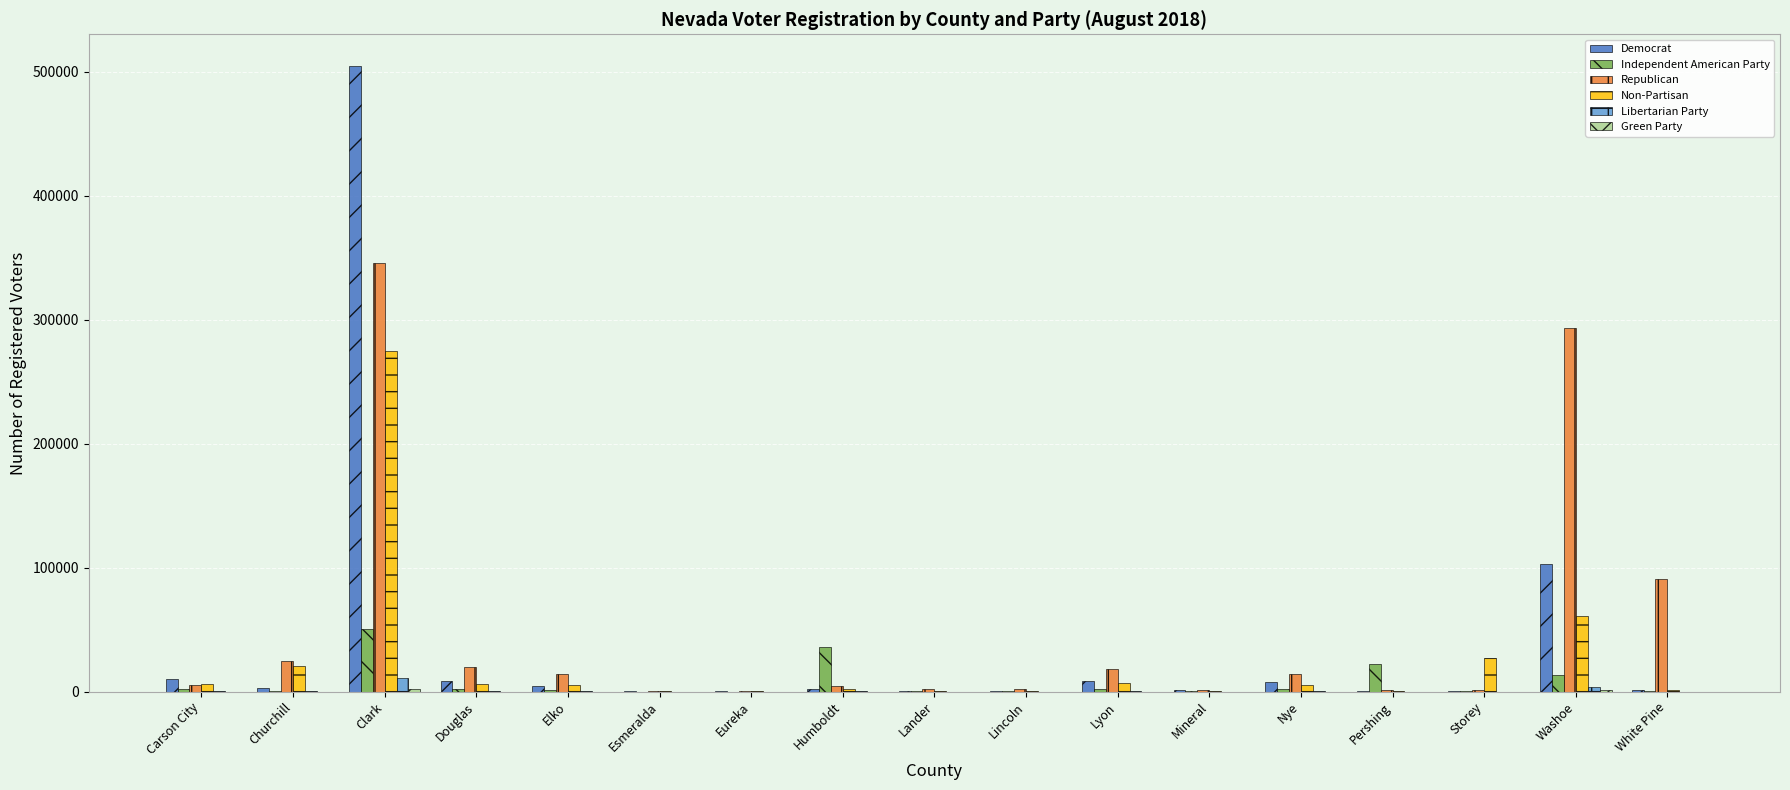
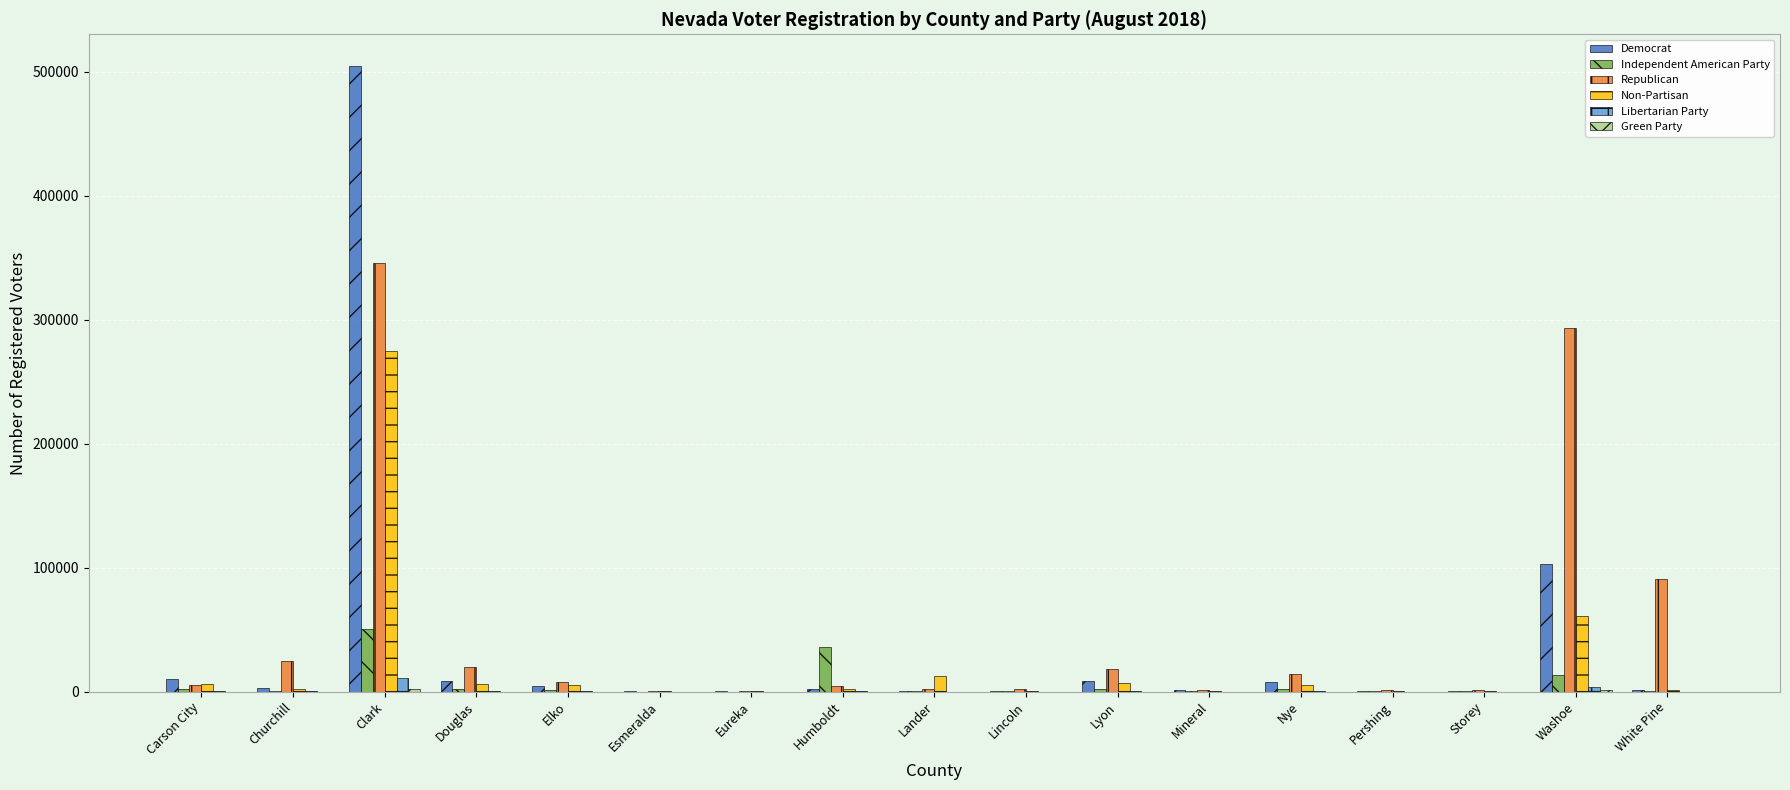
Non-Partisan, Churchill: 21000 -> 2000
Republican, Elko: 14000 -> 7000
Non-Partisan, Lander: 1000 -> 12000
Independent American Party, Pershing: 23000 -> 0
Non-Partisan, Storey: 27000 -> 1000
